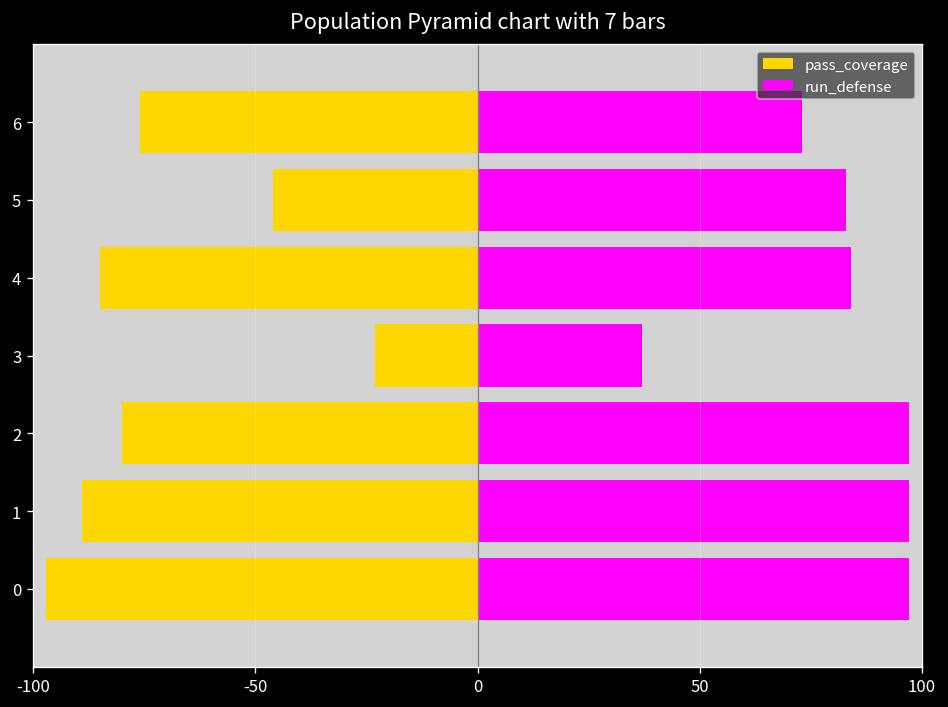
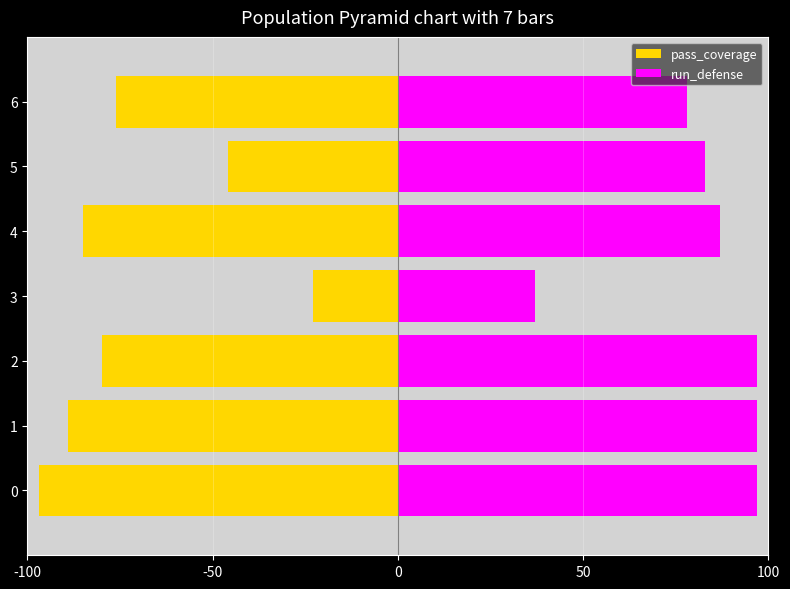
run_defense, 6: 73 -> 78
run_defense, 4: 84 -> 87
